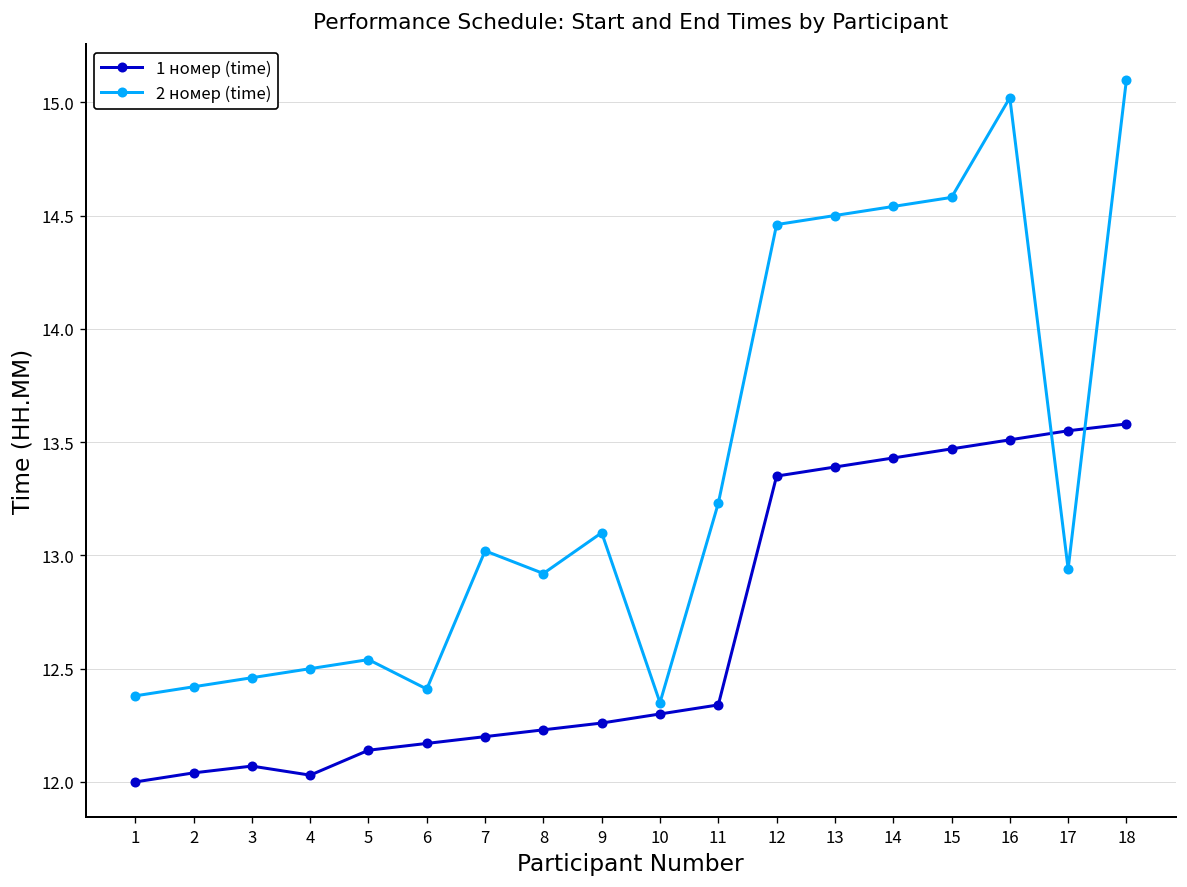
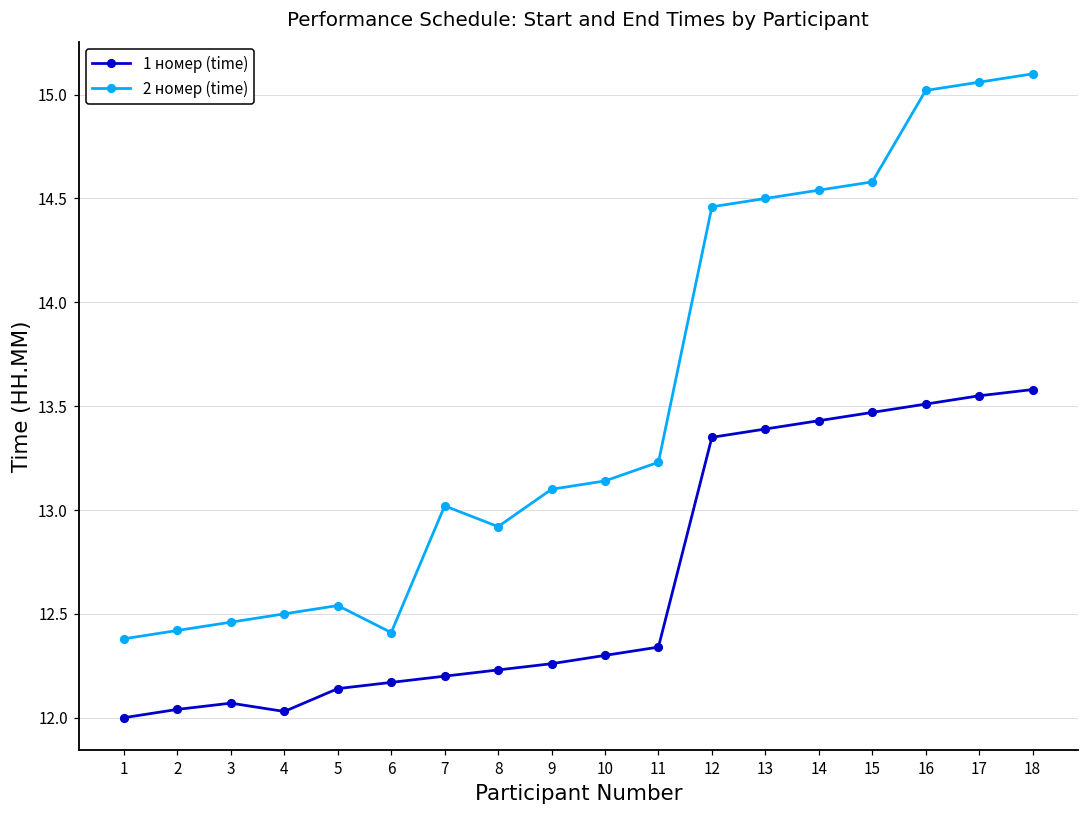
2 номер (time), 10: 12.35 -> 13.14
2 номер (time), 17: 12.94 -> 15.06
